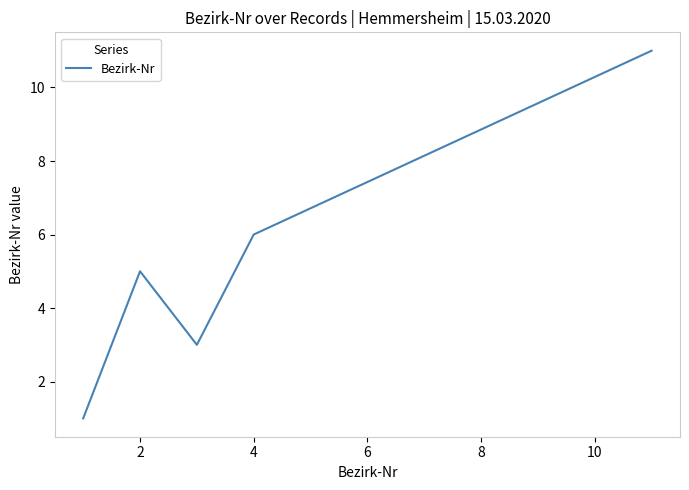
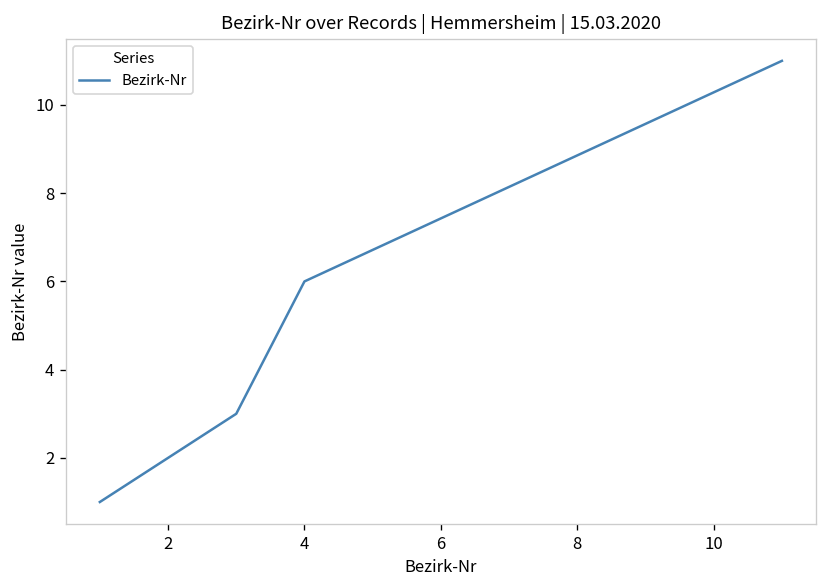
2: 5 -> 2
